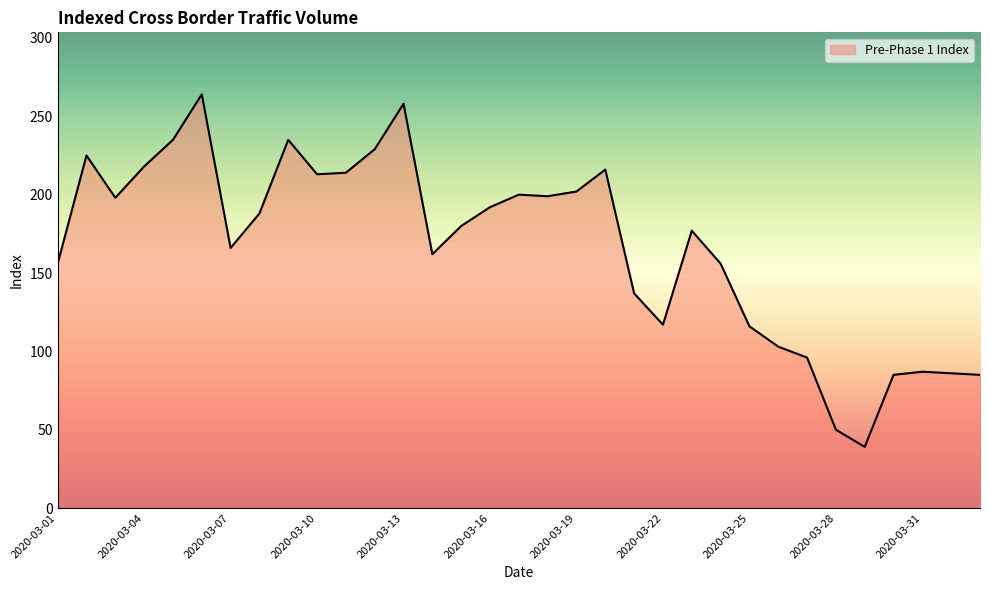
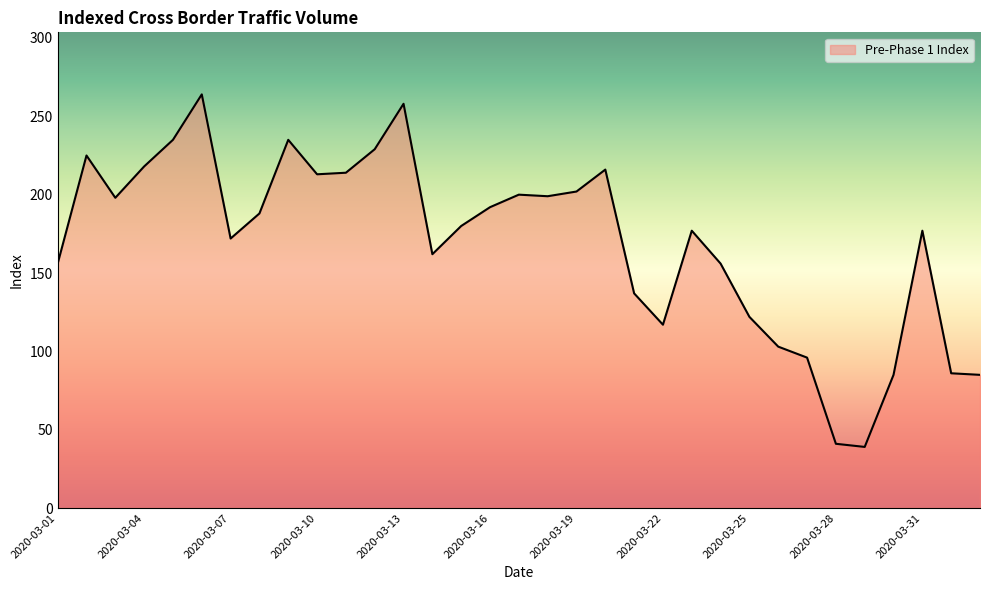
2020-03-07: 166 -> 172
2020-03-25: 116 -> 122
2020-03-28: 50 -> 41
2020-03-31: 87 -> 177
